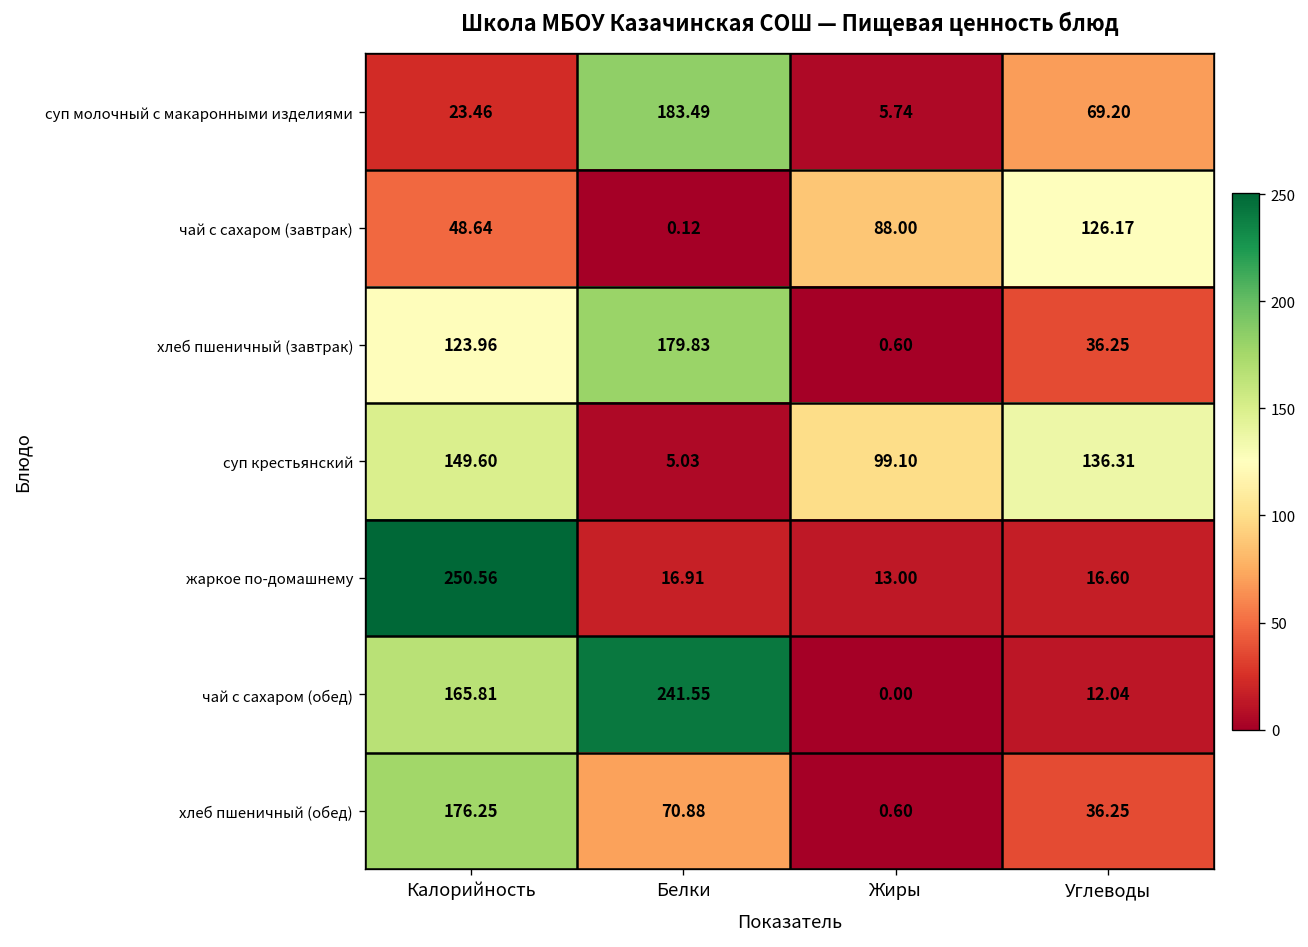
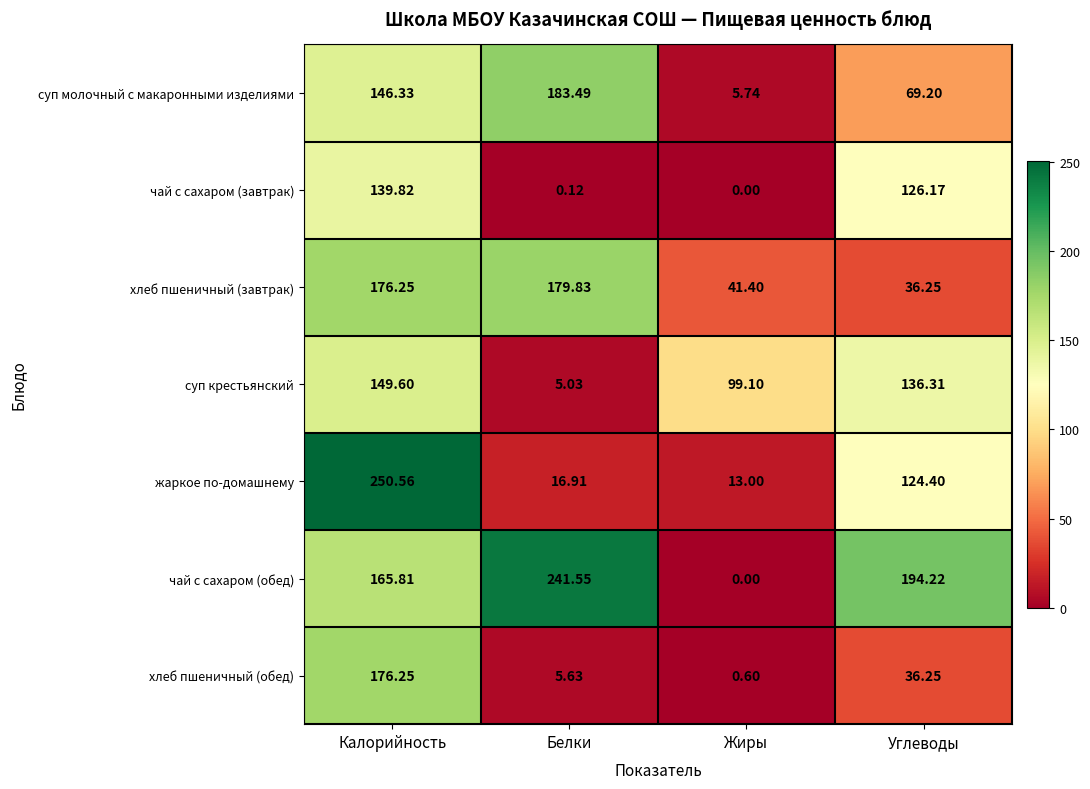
суп молочный с макаронными изделиями, Калорийность: 23.46 -> 146.33
чай с сахаром (завтрак), Калорийность: 48.64 -> 139.82
чай с сахаром (завтрак), Жиры: 88.00 -> 0.00
хлеб пшеничный (завтрак), Калорийность: 123.96 -> 176.25
хлеб пшеничный (завтрак), Жиры: 0.60 -> 41.40
жаркое по-домашнему, Углеводы: 16.60 -> 124.40
чай с сахаром (обед), Углеводы: 12.04 -> 194.22
хлеб пшеничный (обед), Белки: 70.88 -> 5.63
